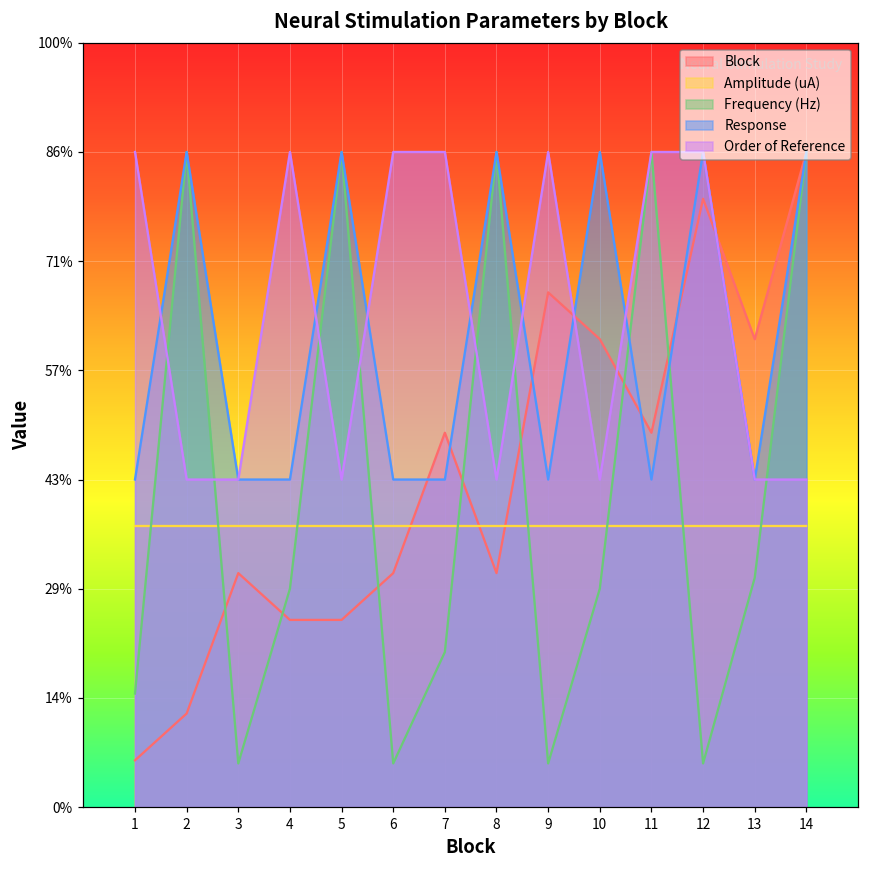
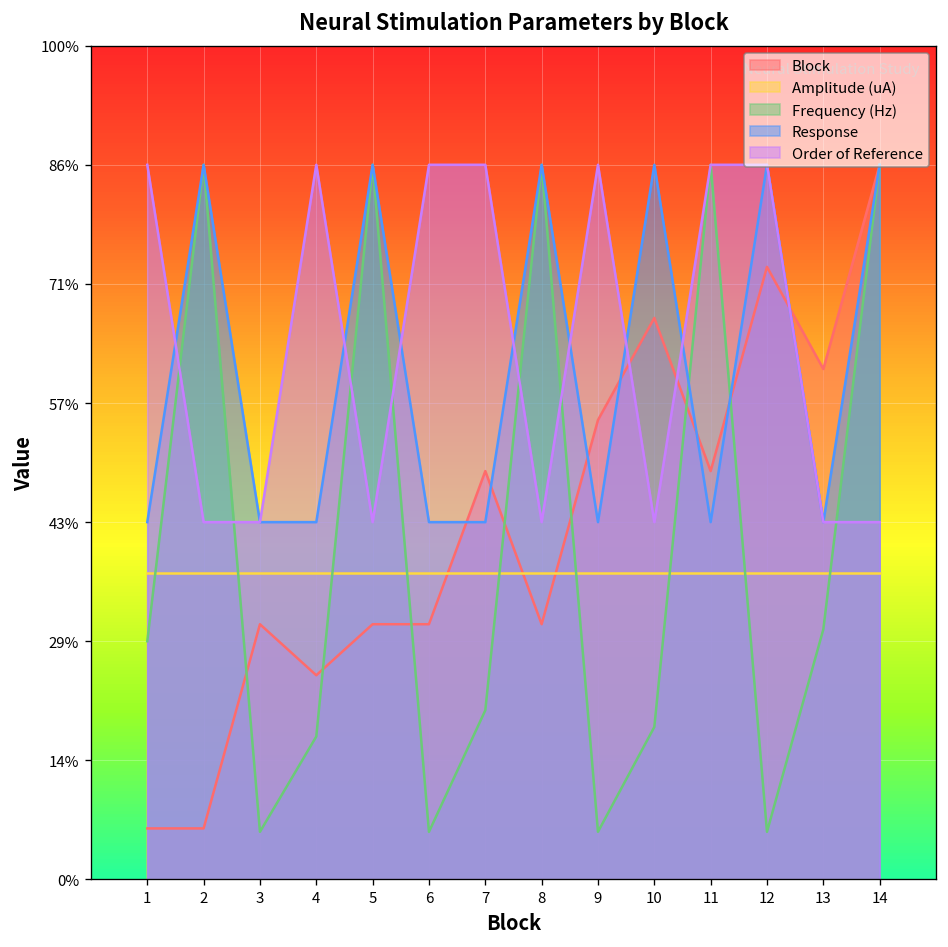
Frequency (Hz), 1: 15% -> 29%
Block, 2: 12% -> 6%
Frequency (Hz), 4: 29% -> 17%
Block, 5: 24% -> 31%
Block, 9: 67% -> 55%
Block, 10: 61% -> 67%
Frequency (Hz), 10: 29% -> 18%
Block, 12: 80% -> 73%
